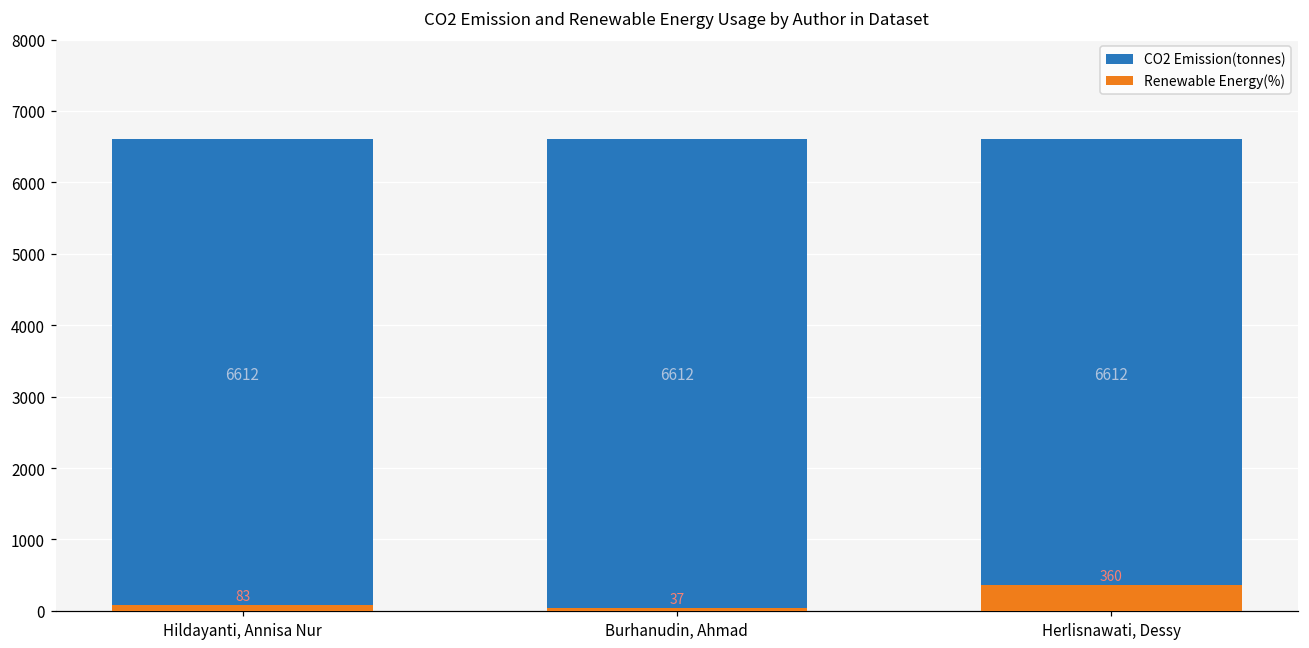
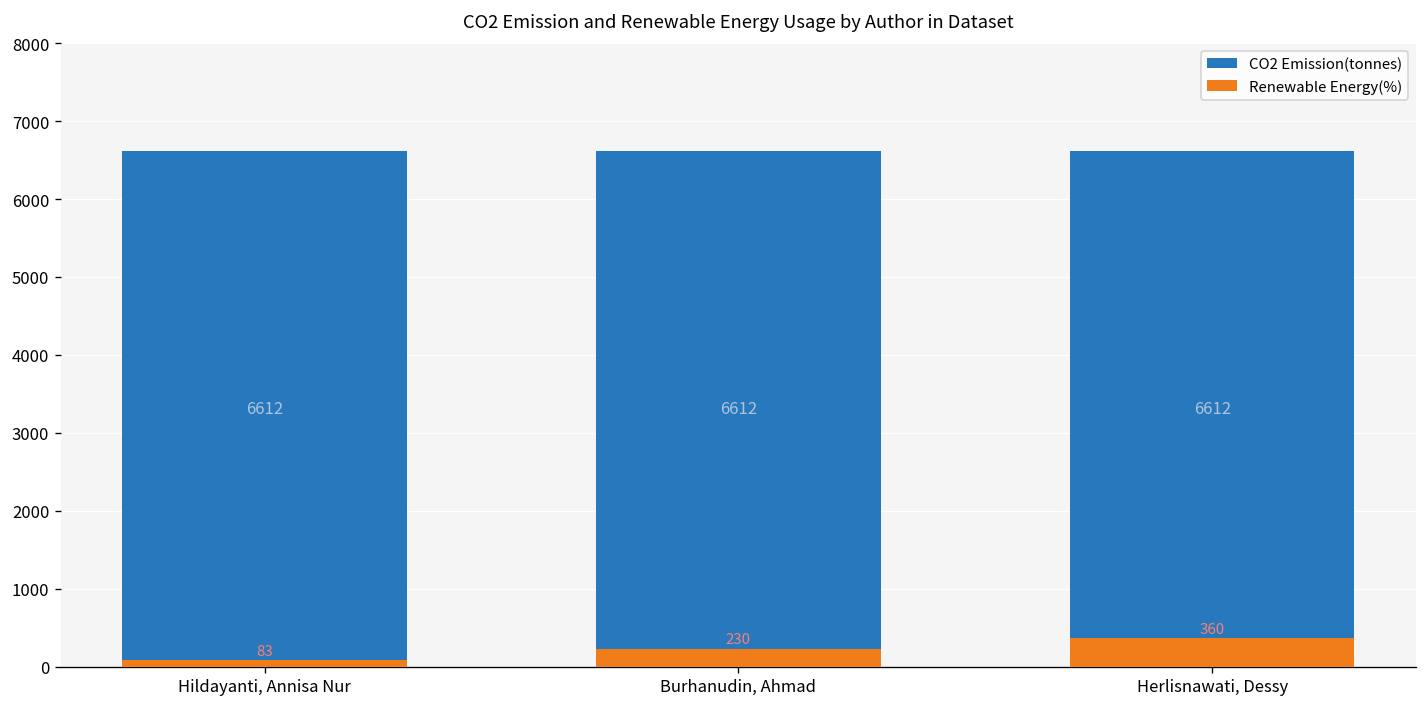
Renewable Energy(%), Burhanudin, Ahmad: 37 -> 230
